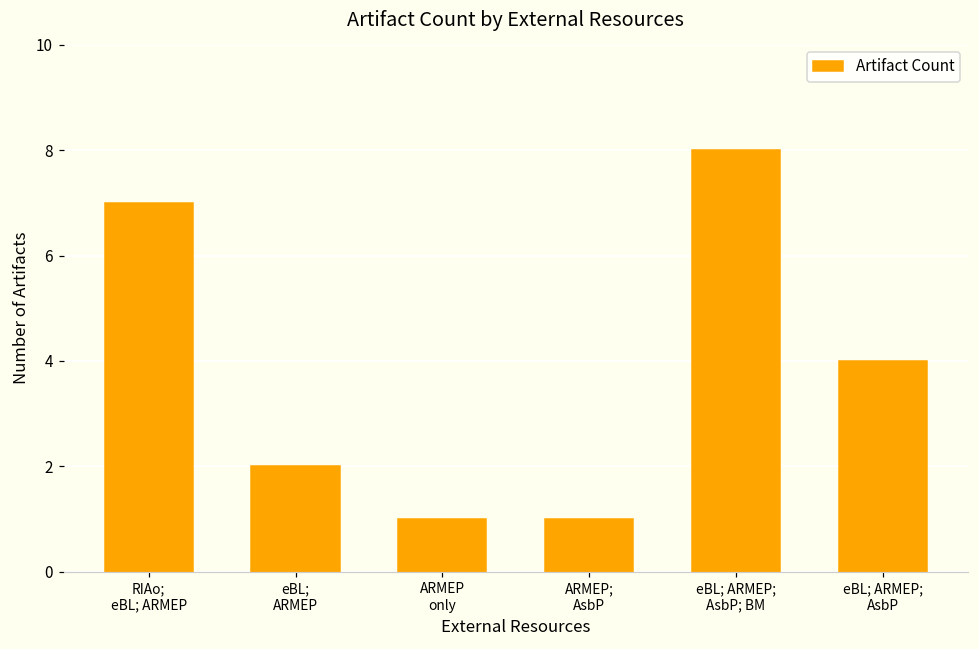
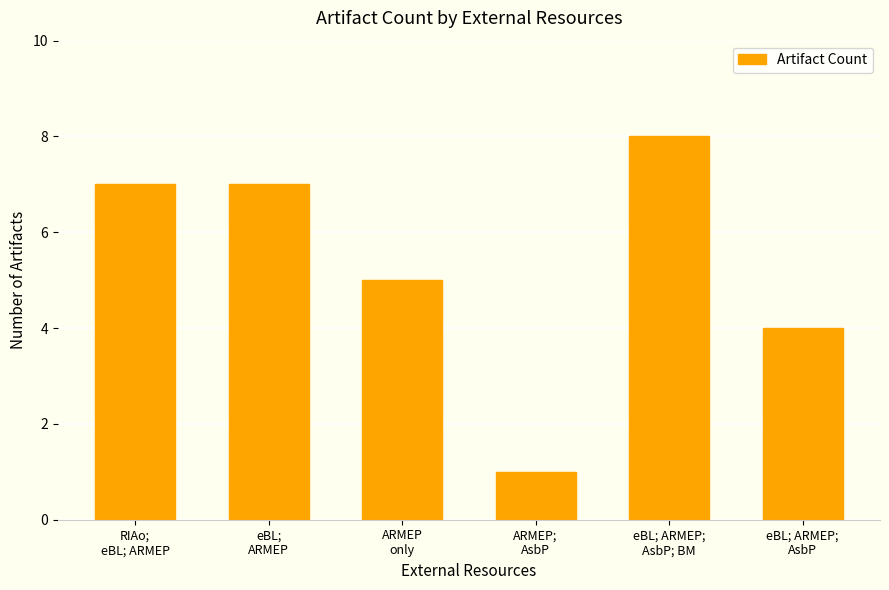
eBL; ARMEP: 2 -> 7
ARMEP only: 1 -> 5
